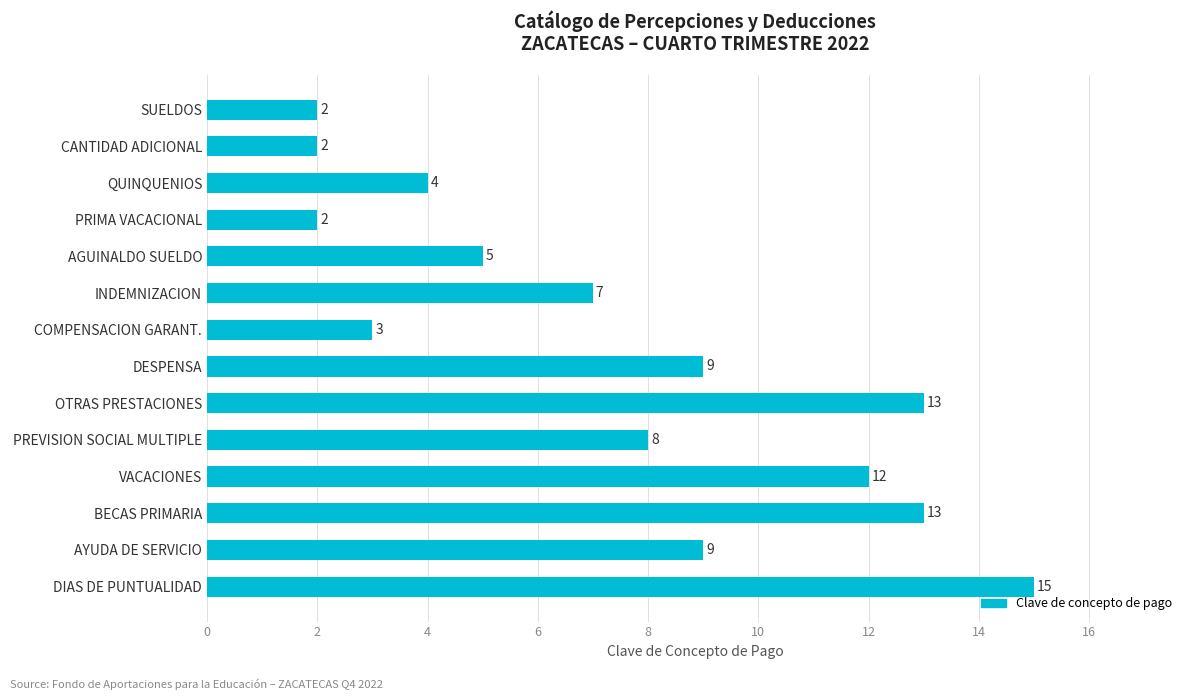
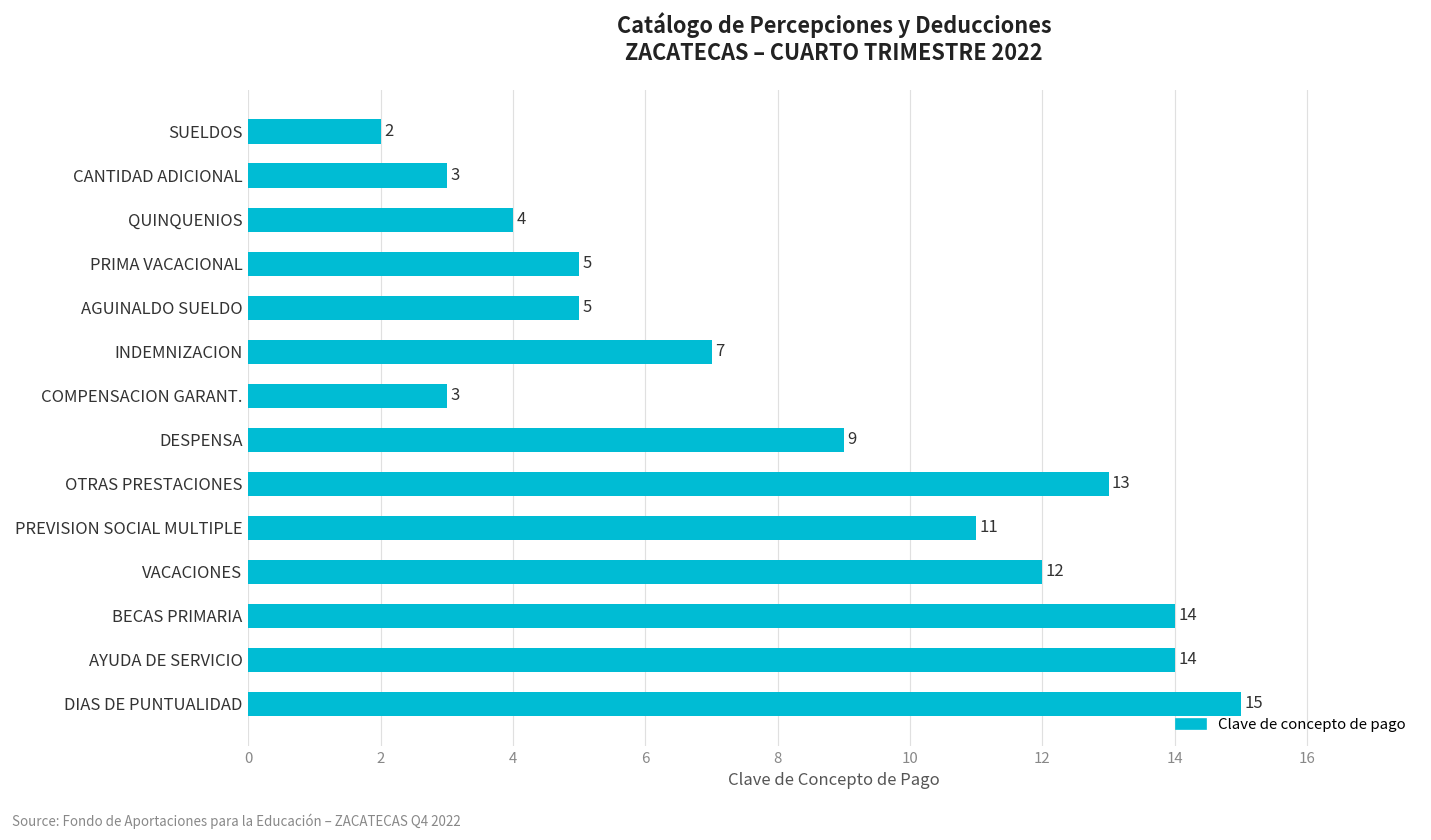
CANTIDAD ADICIONAL: 2 -> 3
PRIMA VACACIONAL: 2 -> 5
PREVISION SOCIAL MULTIPLE: 8 -> 11
BECAS PRIMARIA: 13 -> 14
AYUDA DE SERVICIO: 9 -> 14
